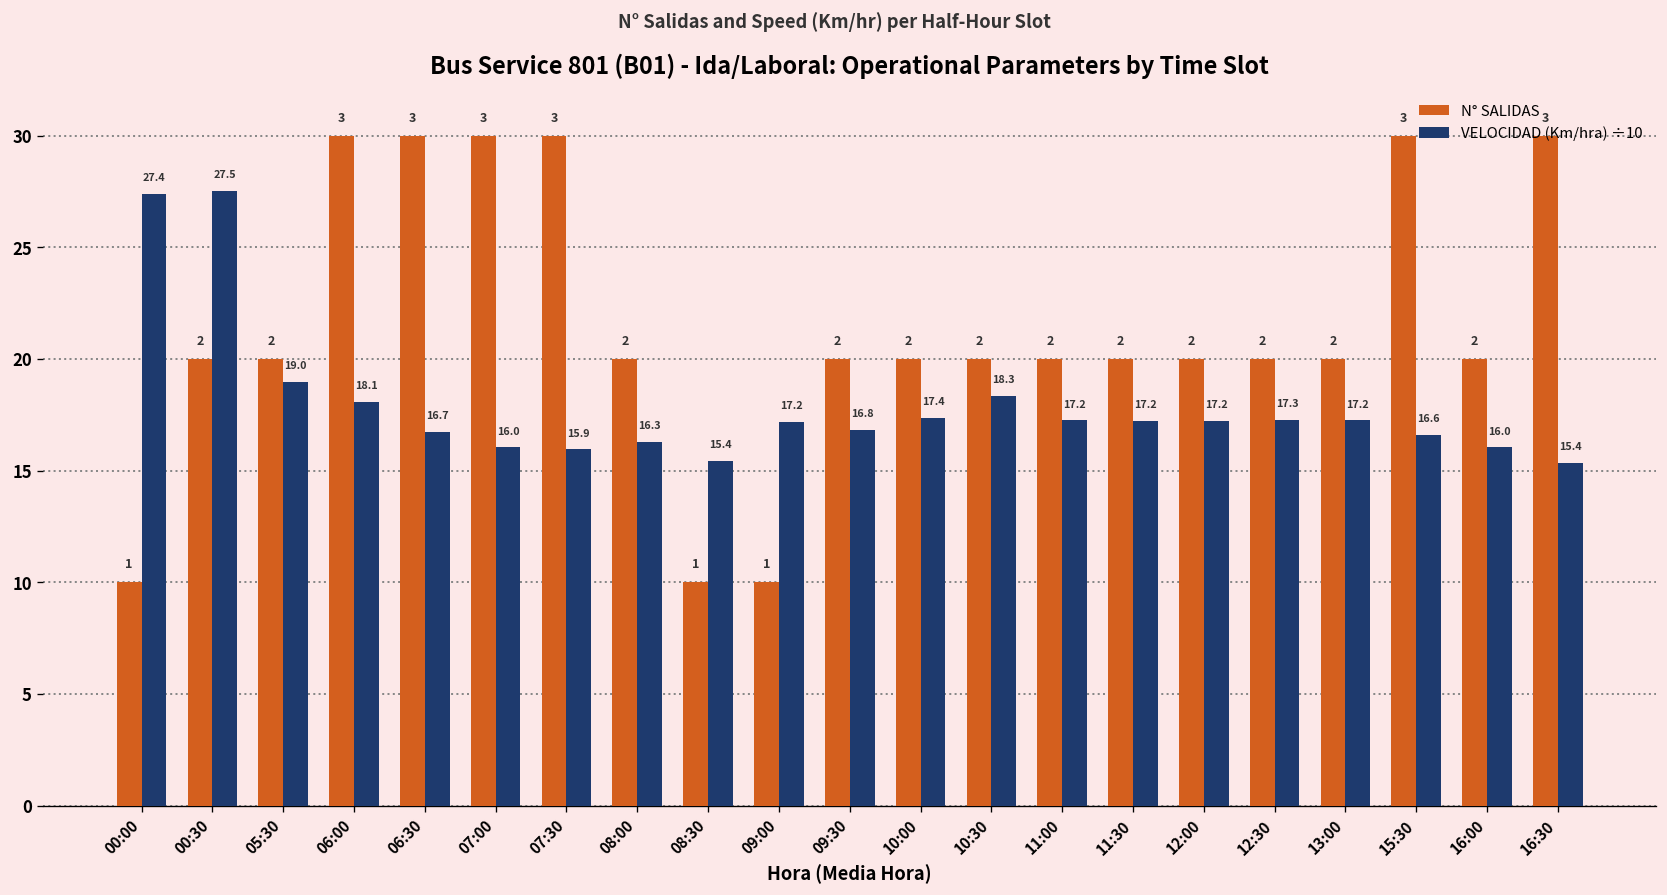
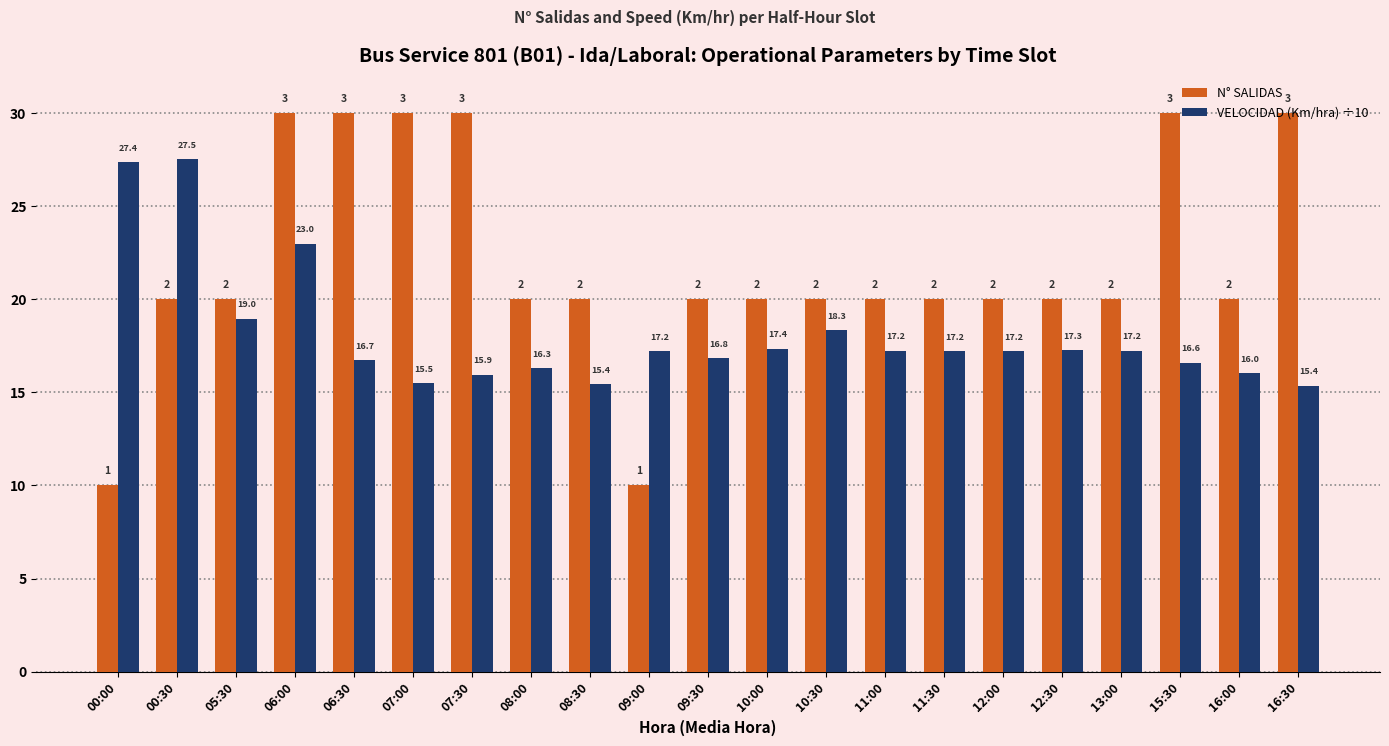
VELOCIDAD (Km/hra) ÷10, 06:00: 18.1 -> 23.0
VELOCIDAD (Km/hra) ÷10, 07:00: 16.0 -> 15.5
N° SALIDAS, 08:30: 1 -> 2
